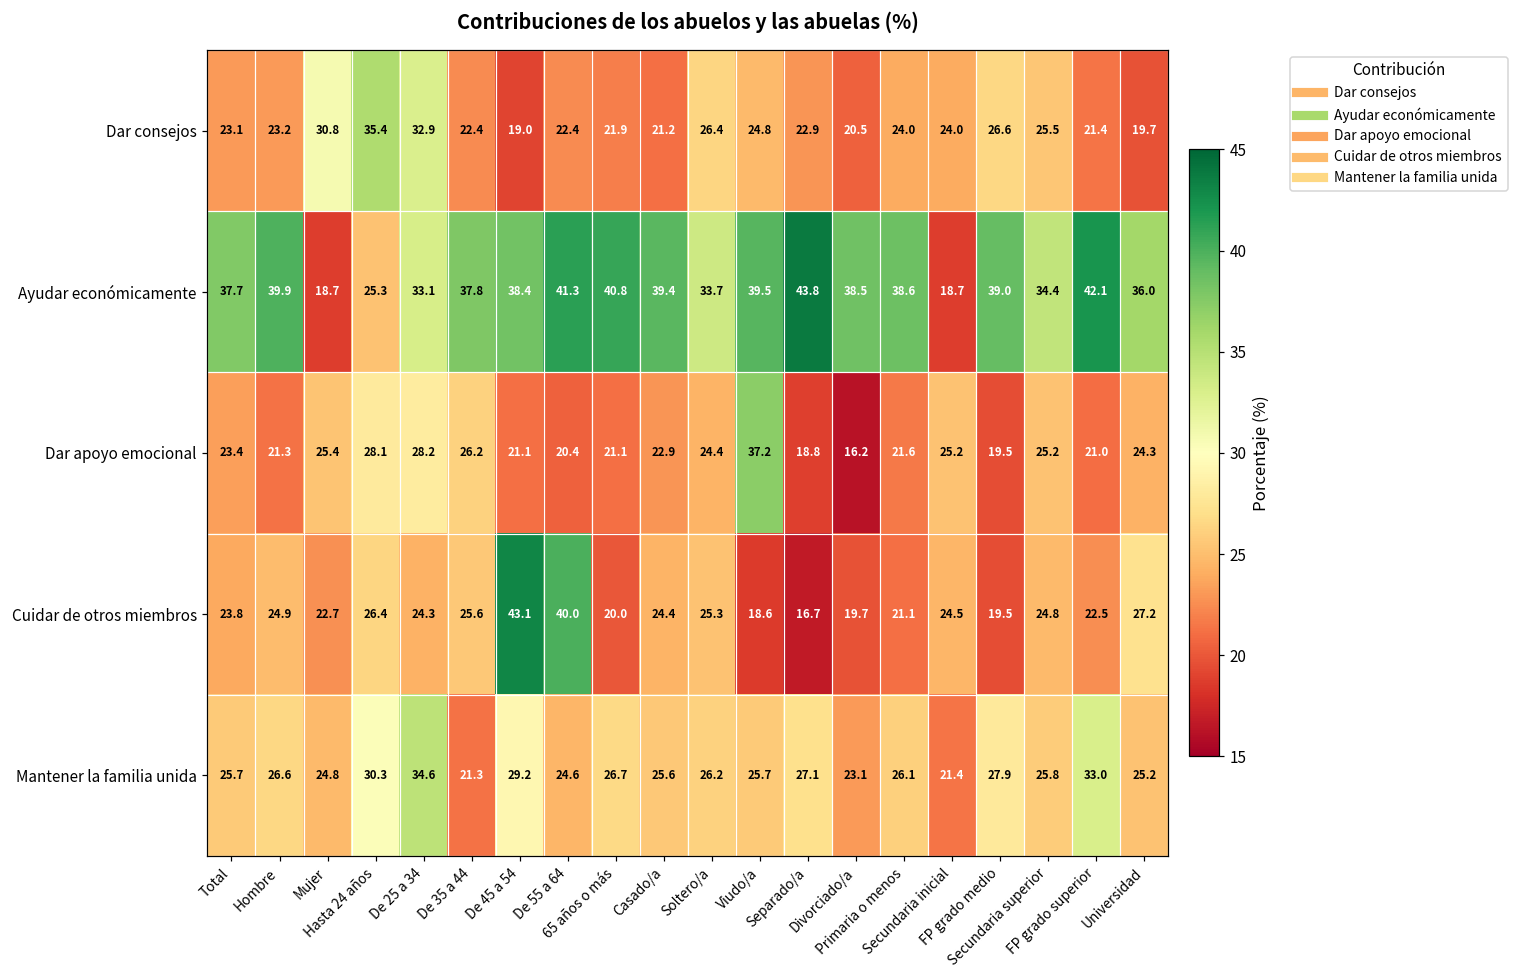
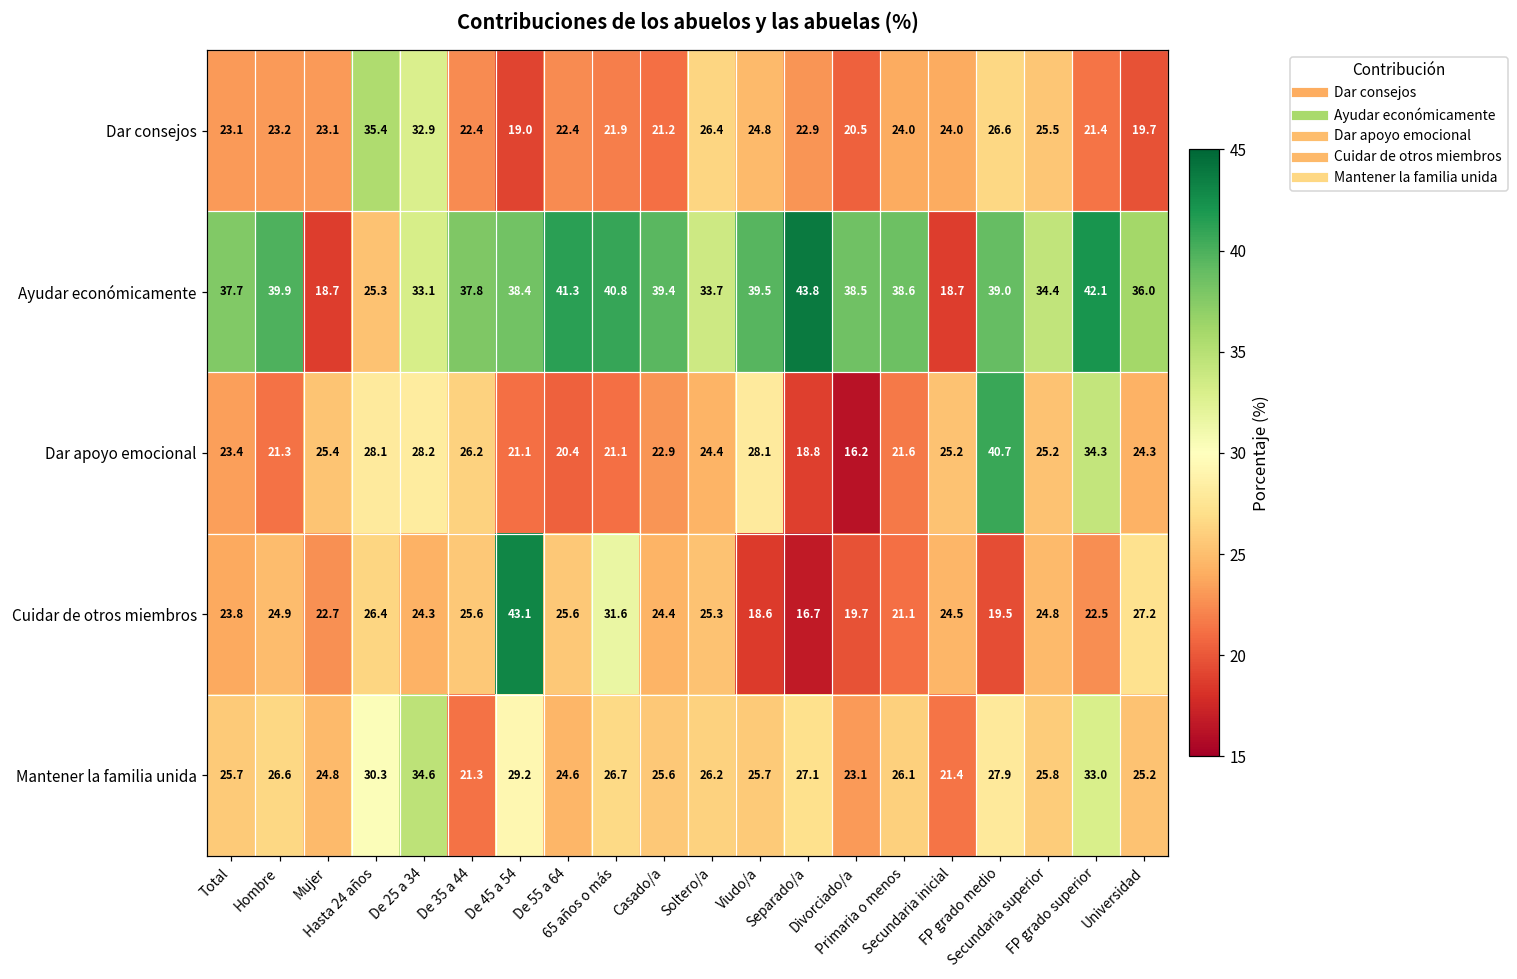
Dar consejos, Mujer: 30.8 -> 23.1
Dar apoyo emocional, Viudo/a: 37.2 -> 28.1
Dar apoyo emocional, FP grado medio: 19.5 -> 40.7
Dar apoyo emocional, FP grado superior: 21.0 -> 34.3
Cuidar de otros miembros, De 55 a 64: 40.0 -> 25.6
Cuidar de otros miembros, 65 años o más: 20.0 -> 31.6
